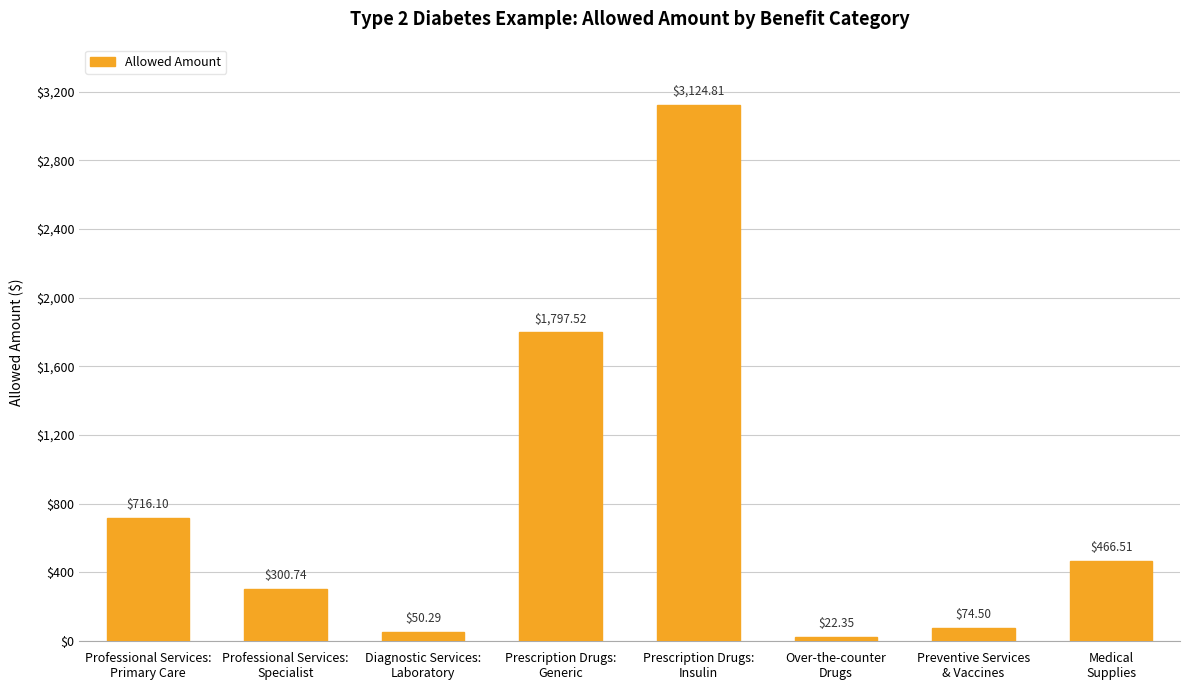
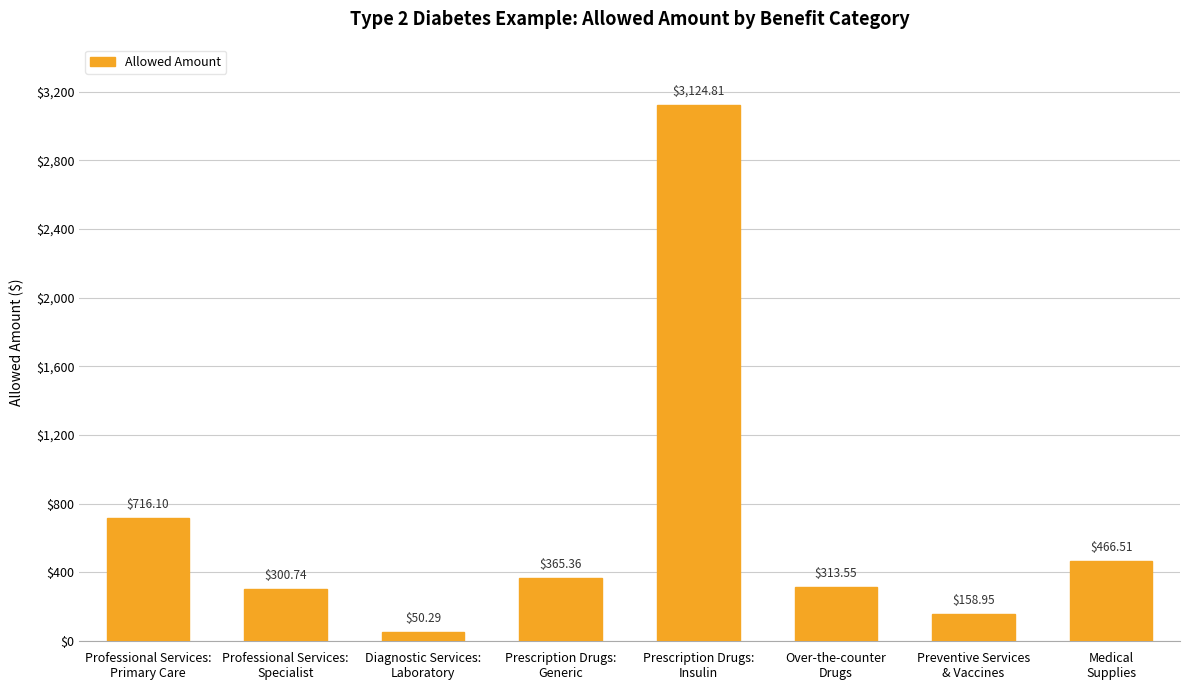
Prescription Drugs: Generic: $1,797.52 -> $365.36
Over-the-counter Drugs: $22.35 -> $313.55
Preventive Services & Vaccines: $74.50 -> $158.95
